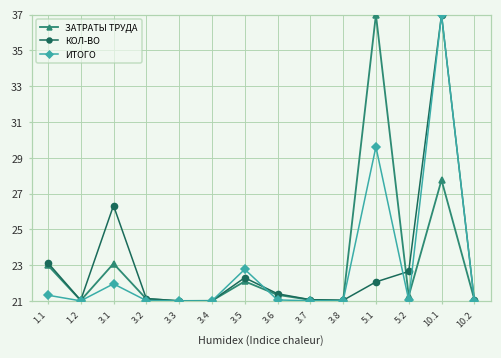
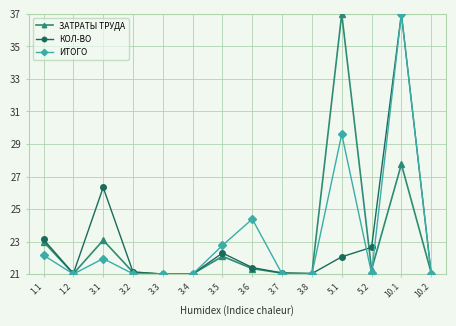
ИТОГО, 1.1: 21.3 -> 22.2
ИТОГО, 3.6: 21.1 -> 24.4
